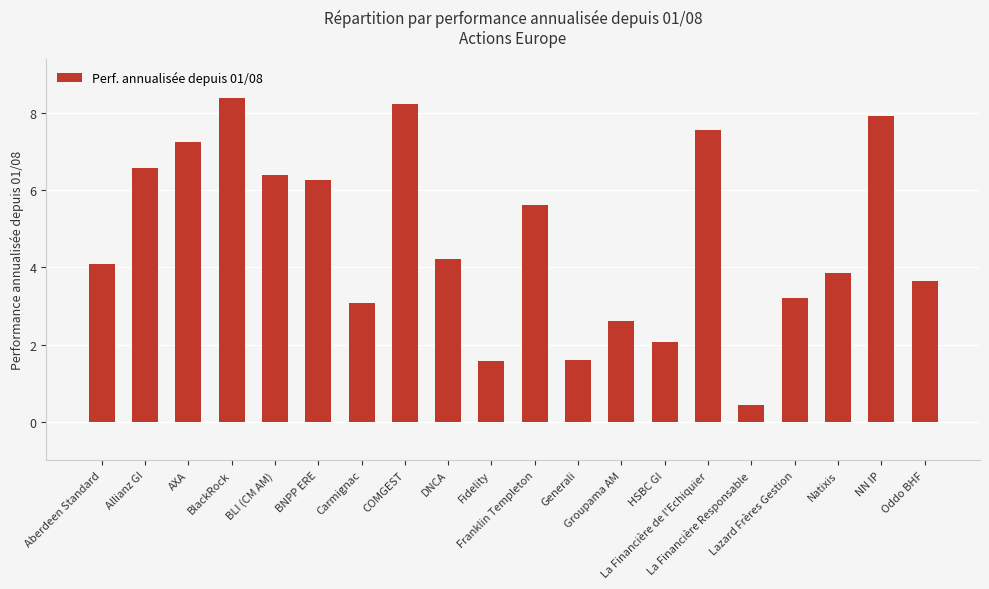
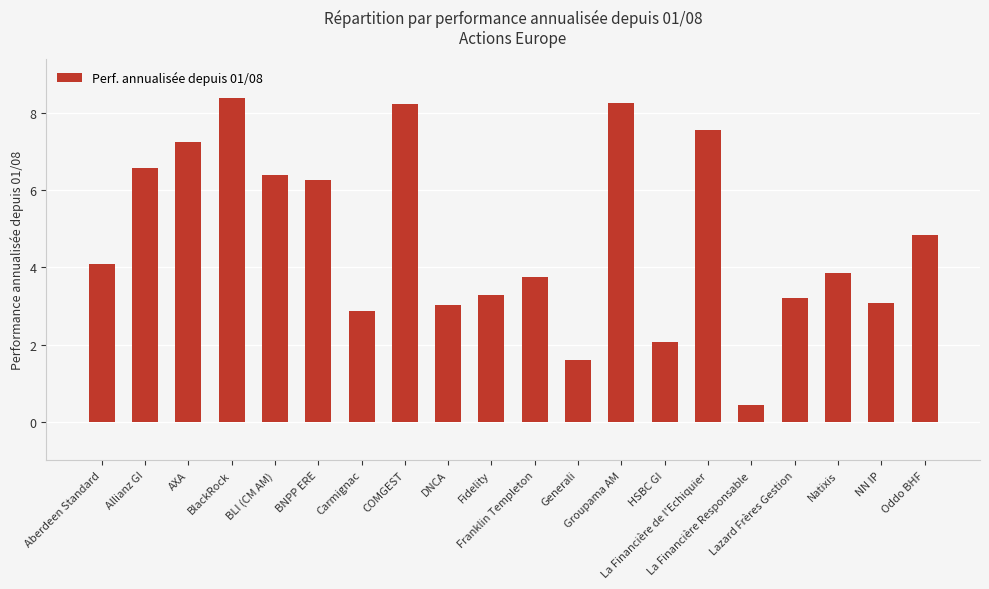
Carmignac: 3.1 -> 2.9
DNCA: 4.2 -> 3.0
Fidelity: 1.6 -> 3.3
Franklin Templeton: 5.6 -> 3.7
Groupama AM: 2.6 -> 8.3
NN IP: 7.9 -> 3.1
Oddo BHF: 3.6 -> 4.8
